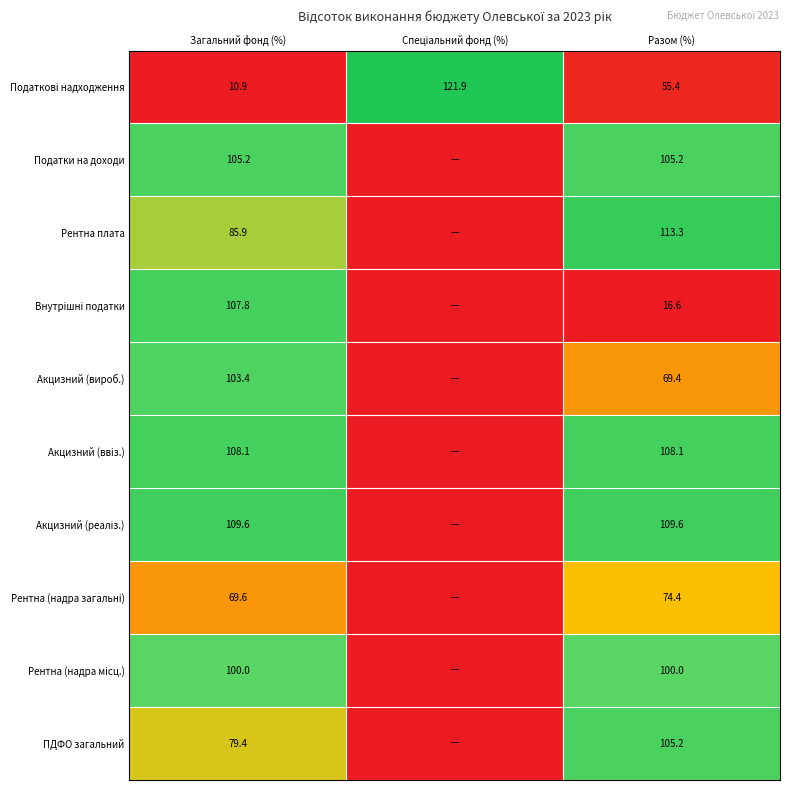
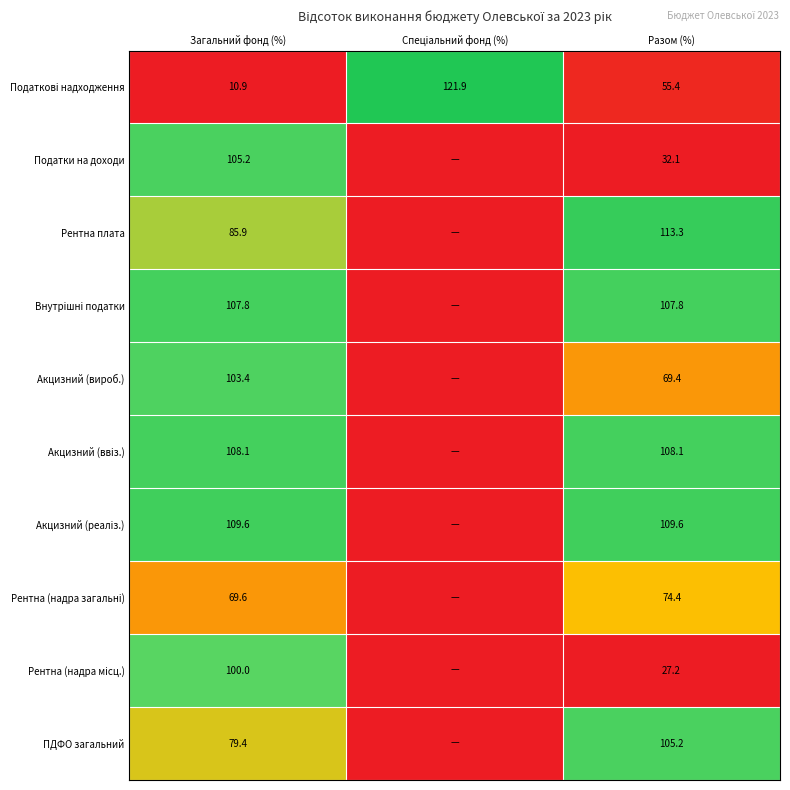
Податки на доходи, Разом (%): 105.2 -> 32.1
Внутрішні податки, Разом (%): 16.6 -> 107.8
Рентна (надра місц.), Разом (%): 100.0 -> 27.2
